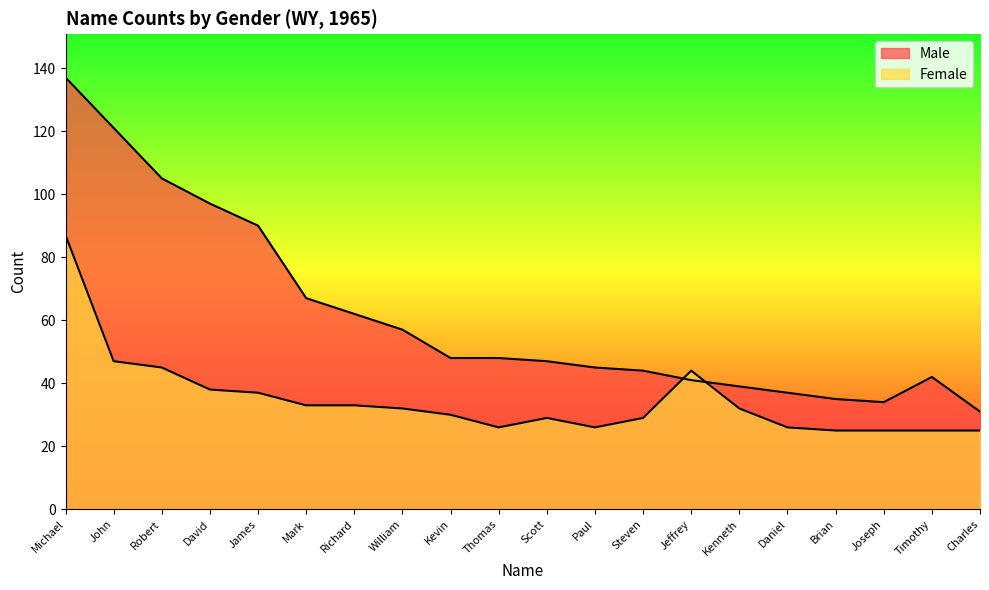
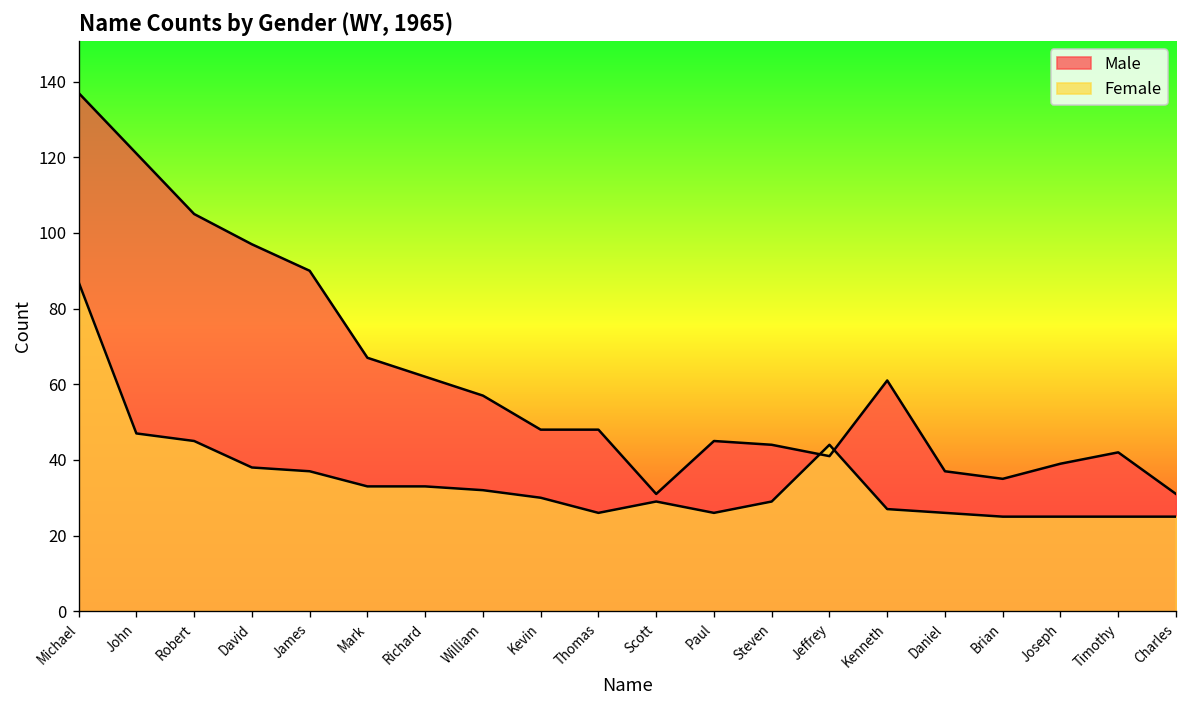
Male, Scott: 47 -> 31
Male, Kenneth: 39 -> 61
Female, Kenneth: 32 -> 27
Male, Joseph: 34 -> 39
